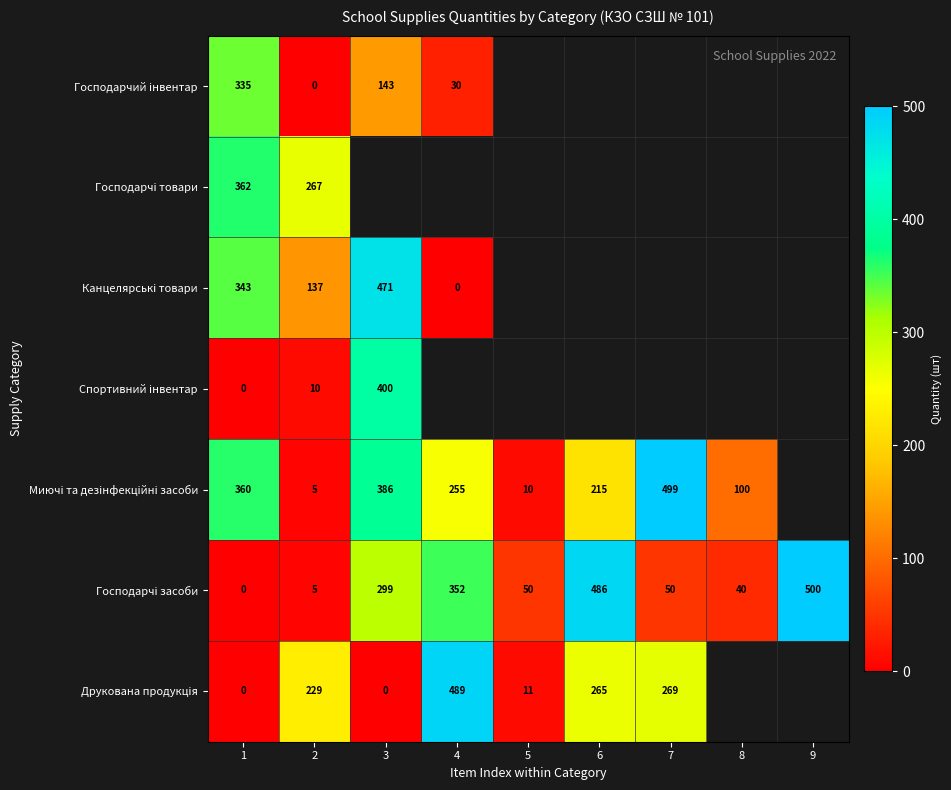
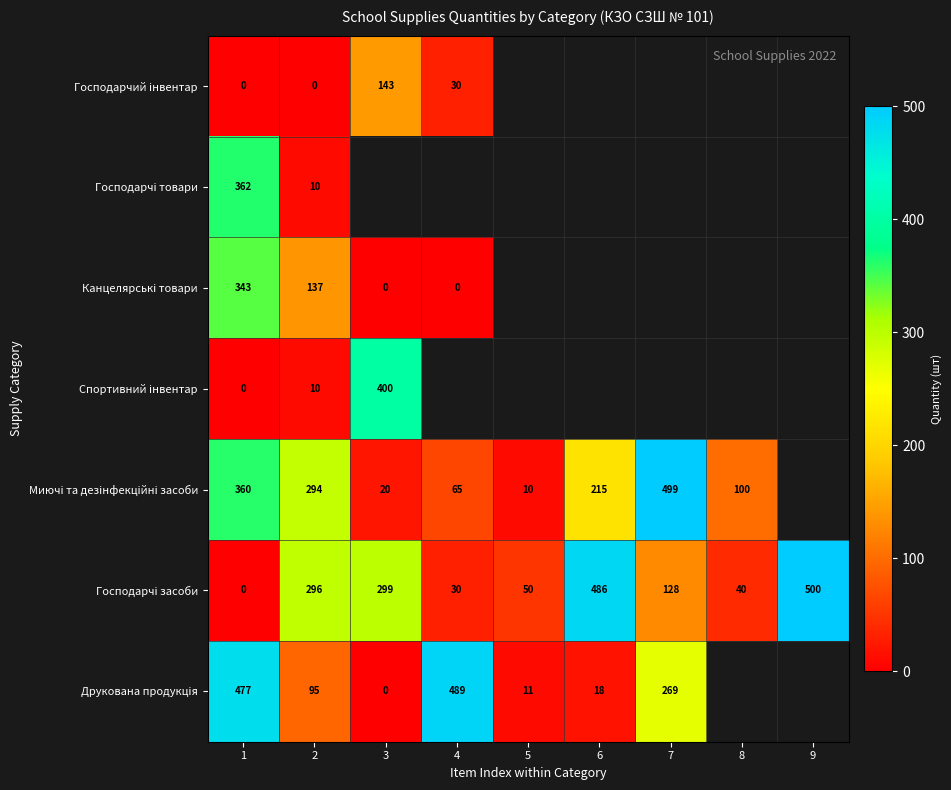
Господарчий інвентар, 1: 335 -> 0
Господарчі товари, 2: 267 -> 10
Канцелярські товари, 3: 471 -> 0
Миючі та дезінфекційні засоби, 2: 5 -> 294
Миючі та дезінфекційні засоби, 3: 386 -> 20
Миючі та дезінфекційні засоби, 4: 255 -> 65
Господарчі засоби, 2: 5 -> 296
Господарчі засоби, 4: 352 -> 30
Господарчі засоби, 7: 50 -> 128
Друкована продукція, 1: 0 -> 477
Друкована продукція, 2: 229 -> 95
Друкована продукція, 6: 265 -> 18
